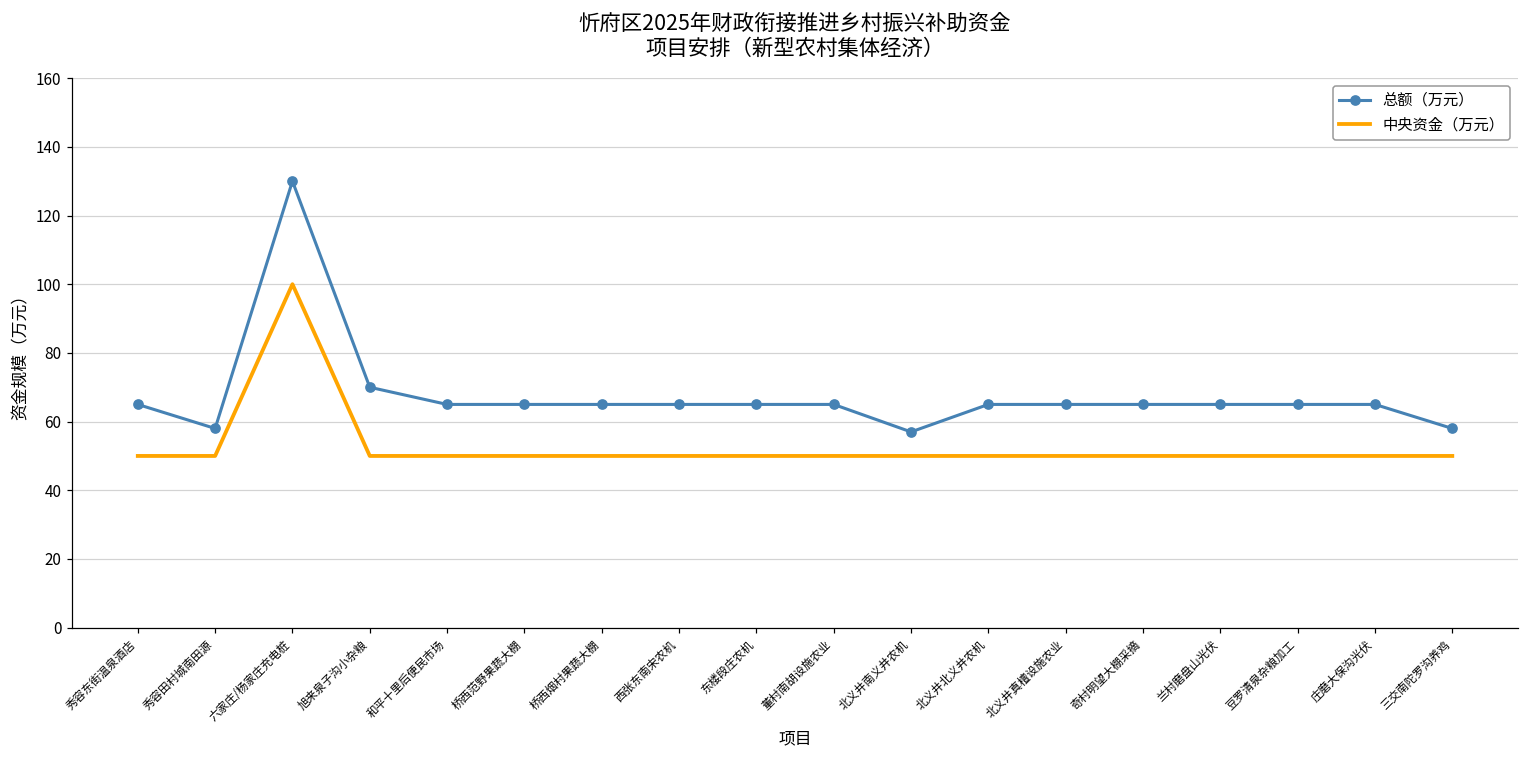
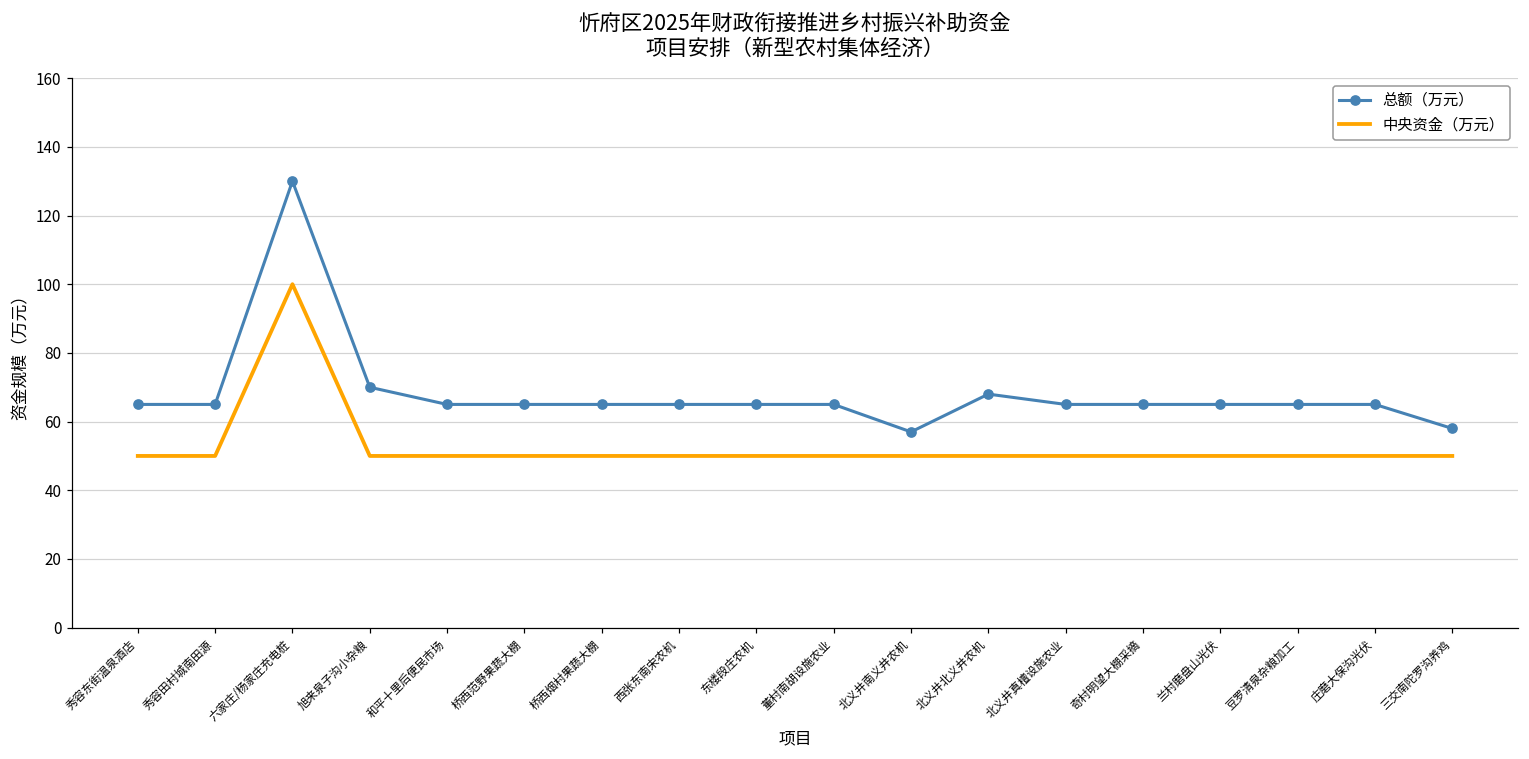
总额（万元）, 秀容田村城南田源: 58 -> 65
总额（万元）, 北义井北义井农机: 65 -> 68
